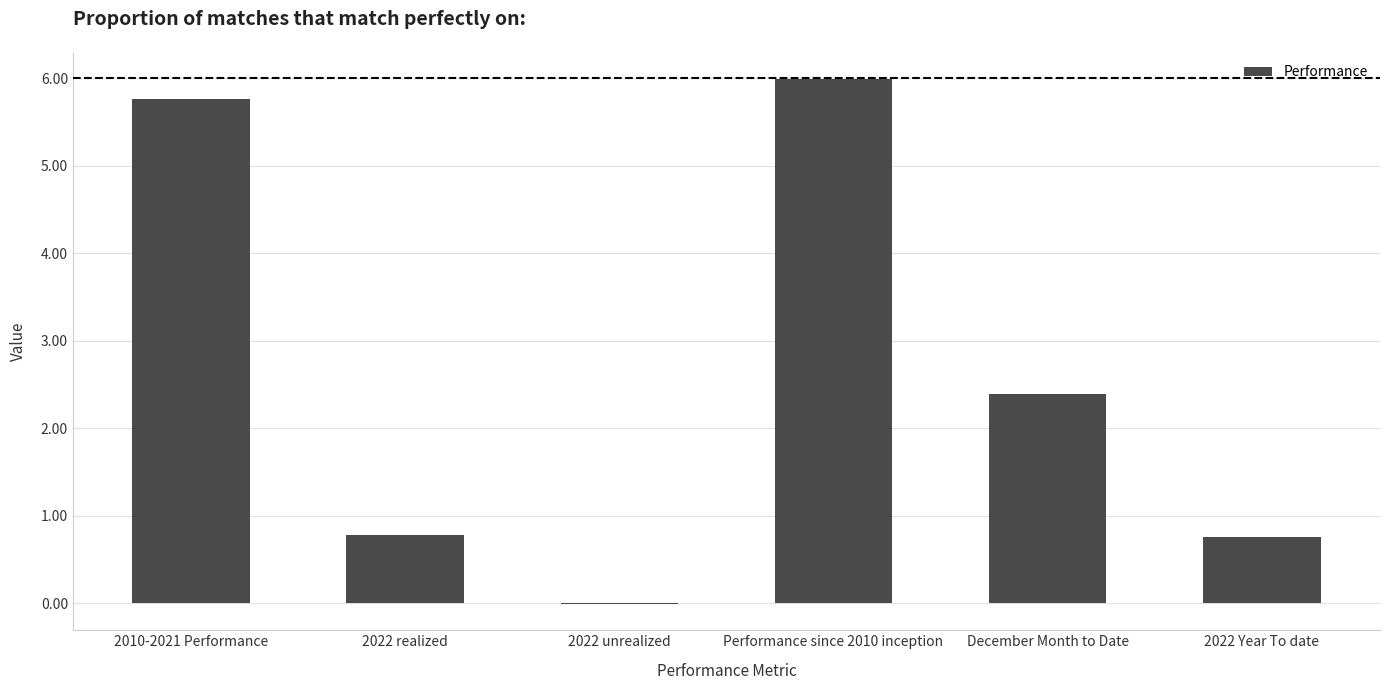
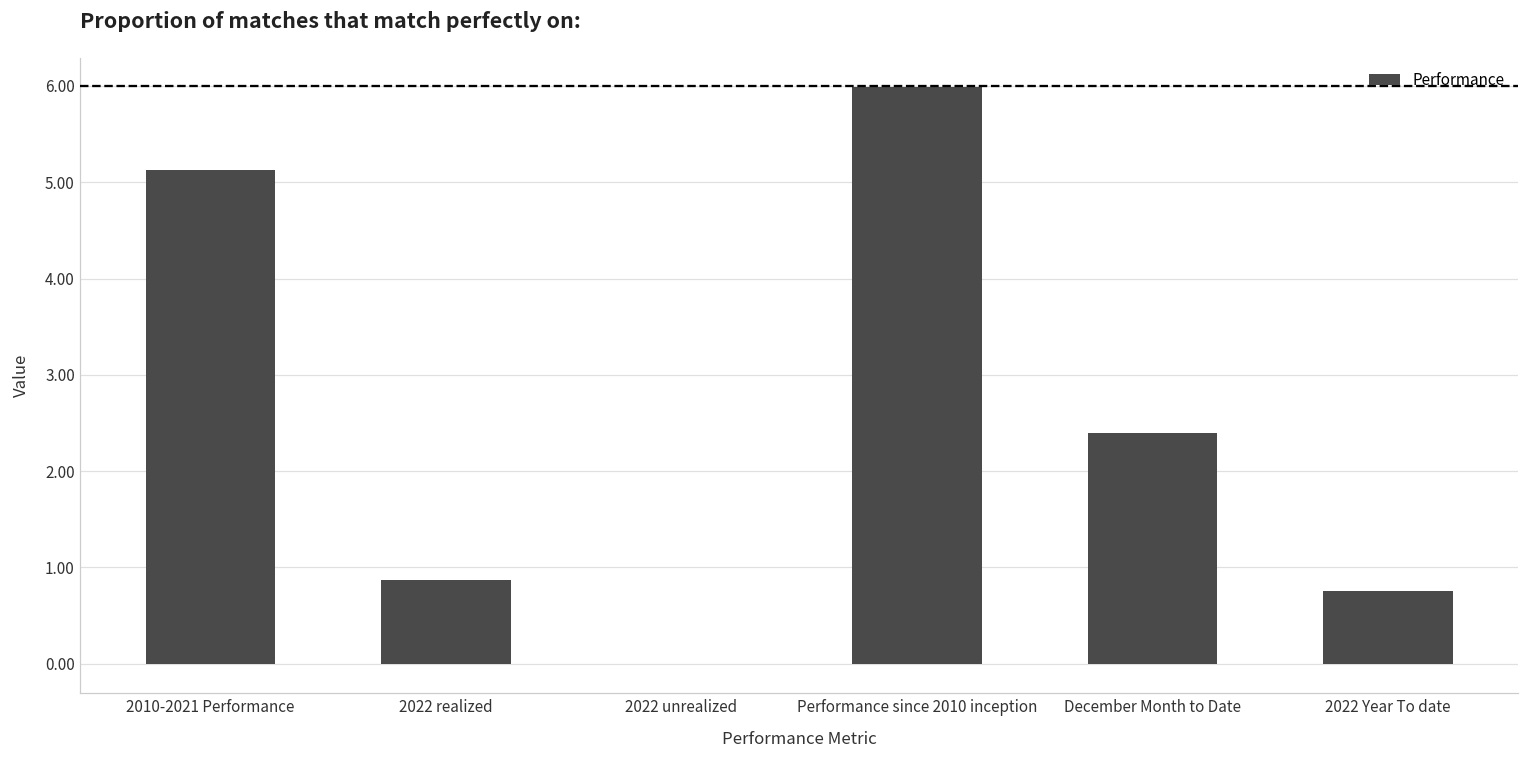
2010-2021 Performance: 5.8 -> 5.1
2022 realized: 0.8 -> 0.9
